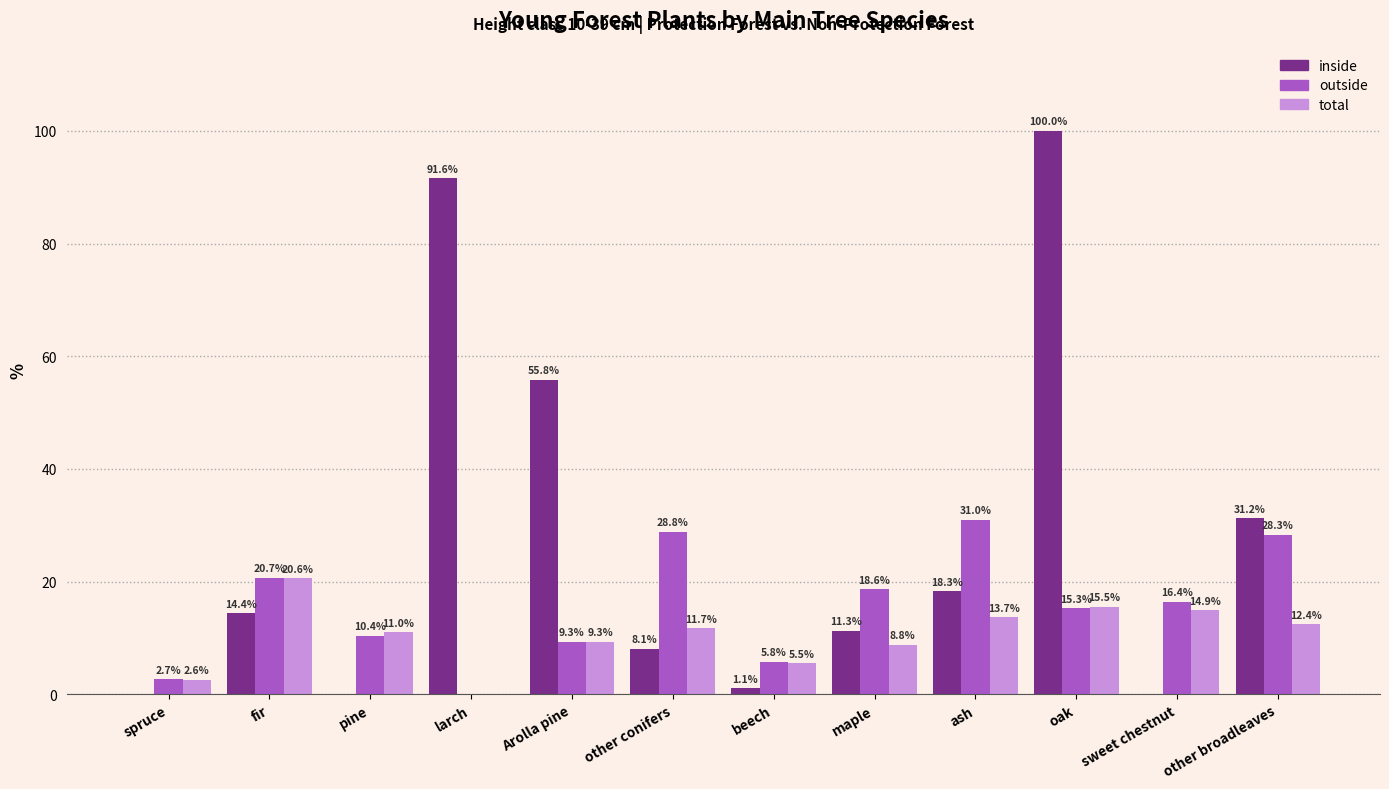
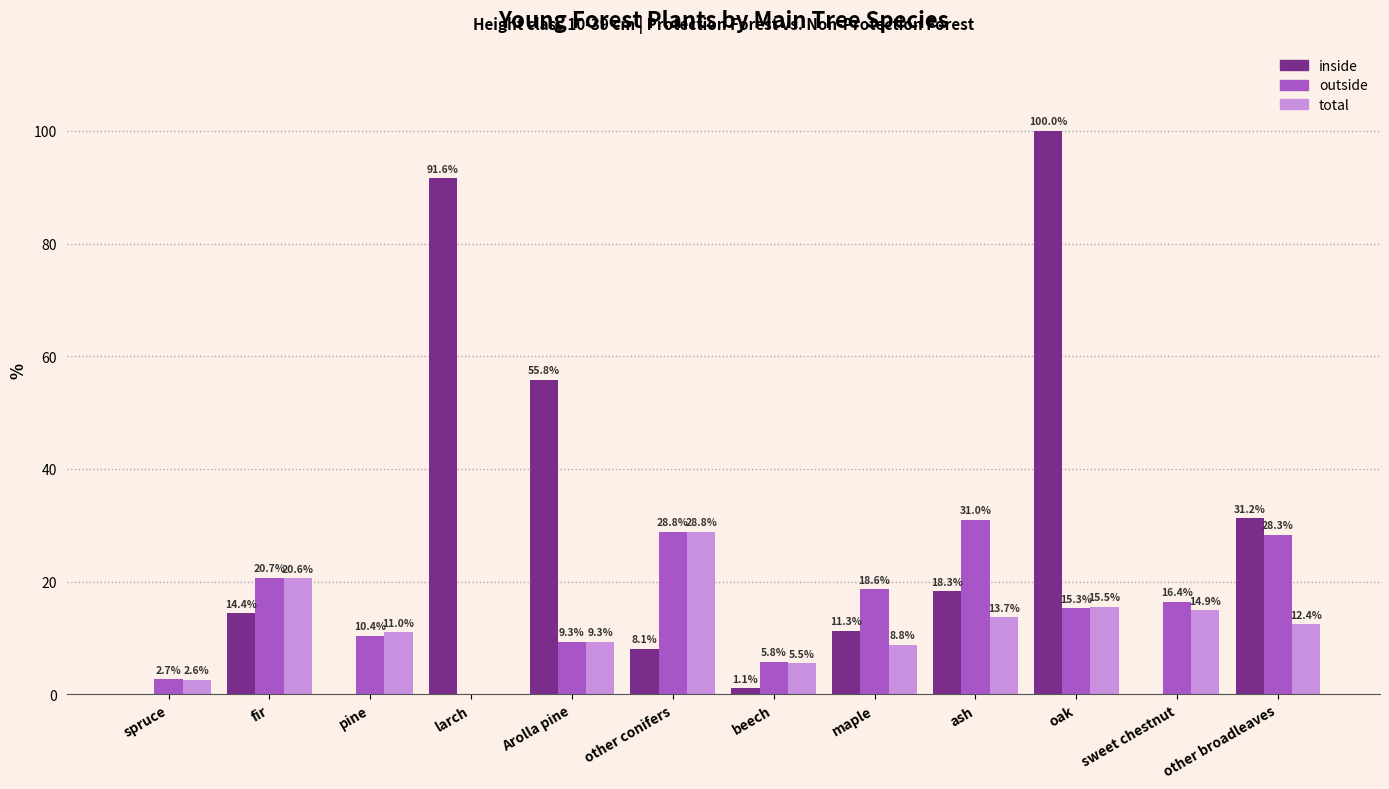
total, other conifers: 11.7% -> 28.8%
